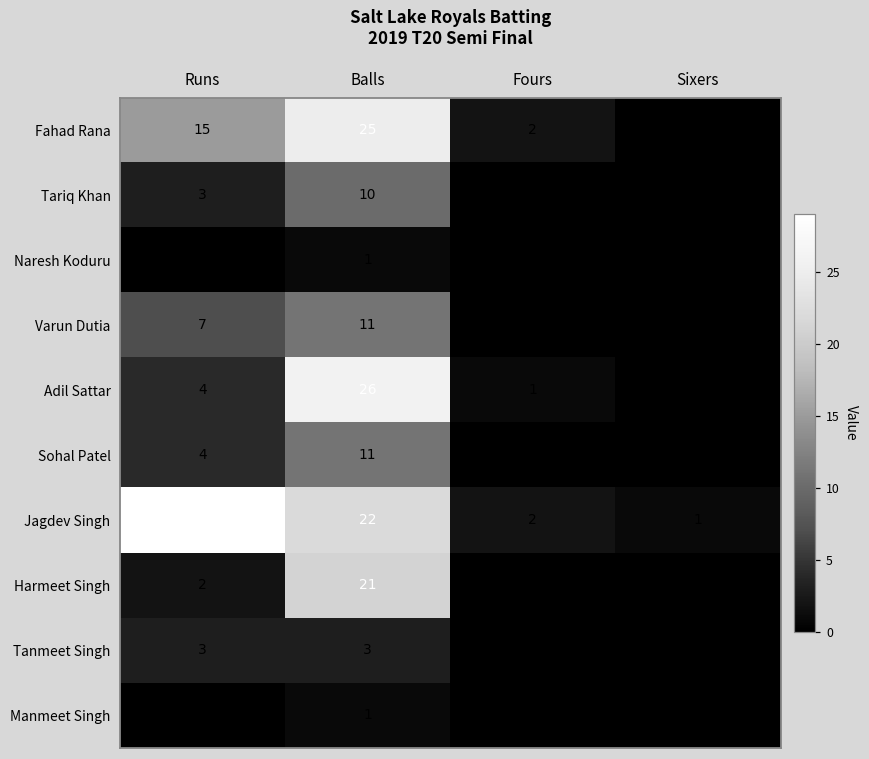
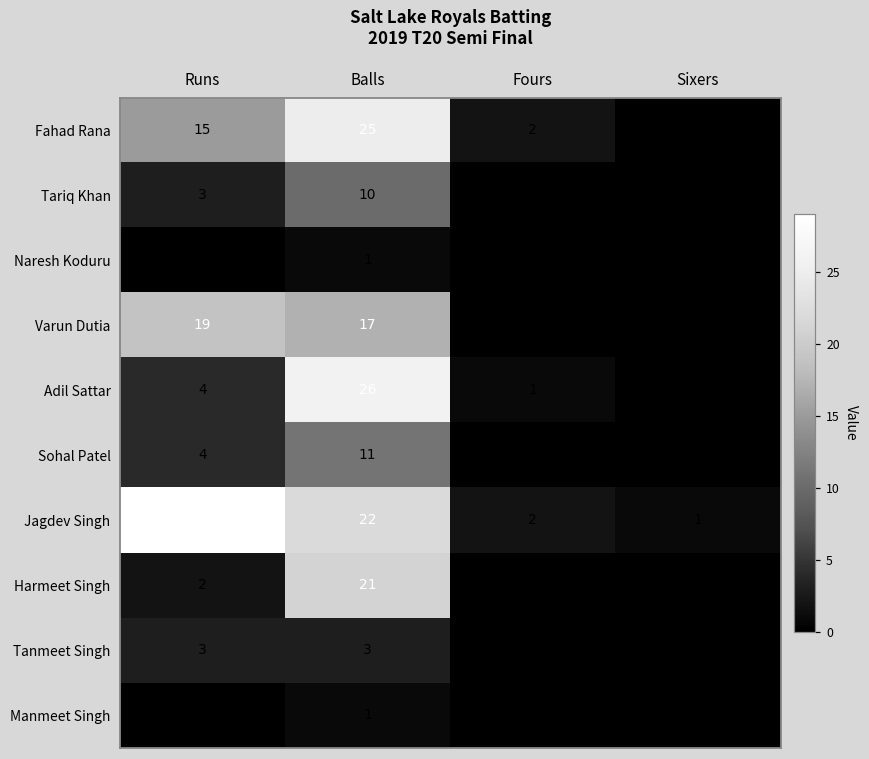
Varun Dutia, Runs: 7 -> 19
Varun Dutia, Balls: 11 -> 17
